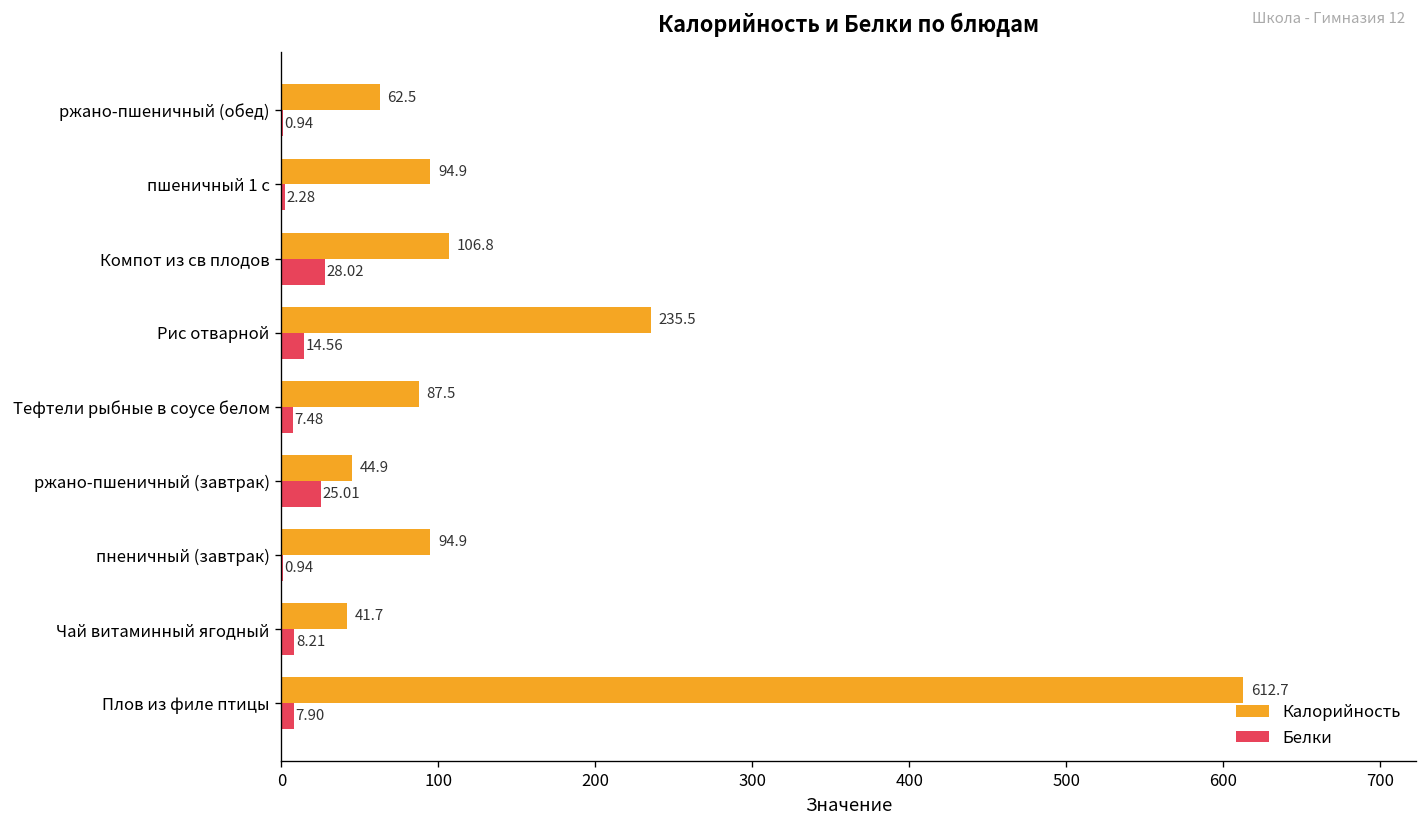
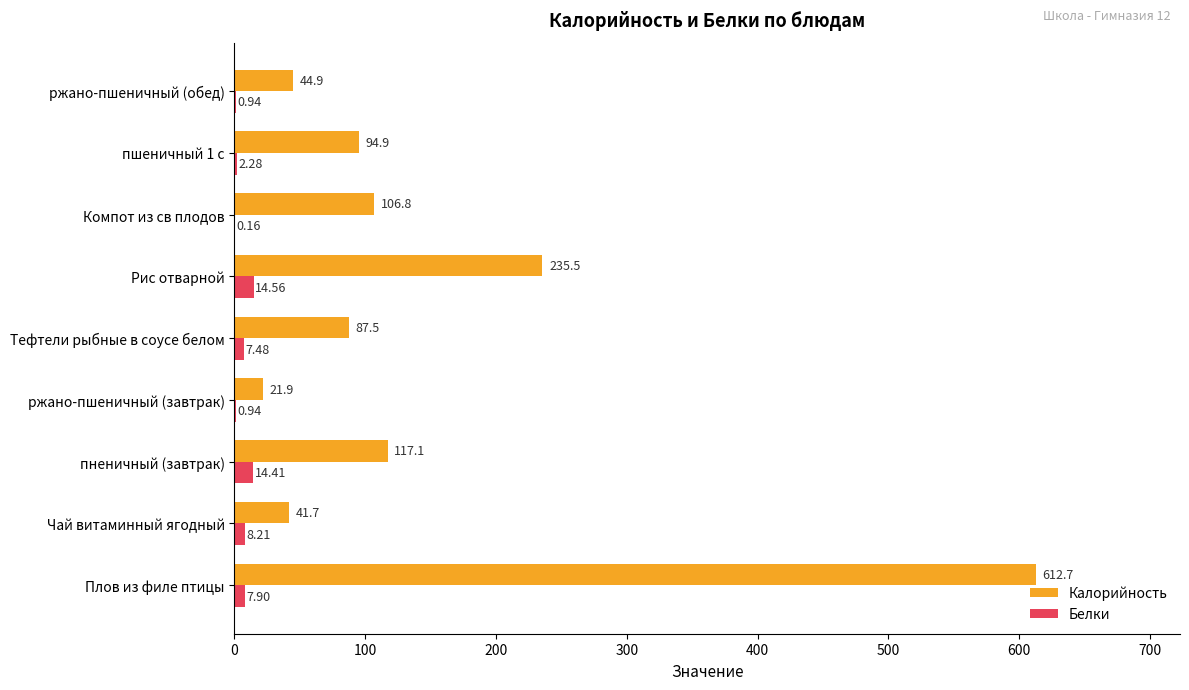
Калорийность, ржано-пшеничный (обед): 62.5 -> 44.9
Белки, Компот из св плодов: 28.02 -> 0.16
Калорийность, ржано-пшеничный (завтрак): 44.9 -> 21.9
Белки, ржано-пшеничный (завтрак): 25.01 -> 0.94
Калорийность, пненичный (завтрак): 94.9 -> 117.1
Белки, пненичный (завтрак): 0.94 -> 14.41
